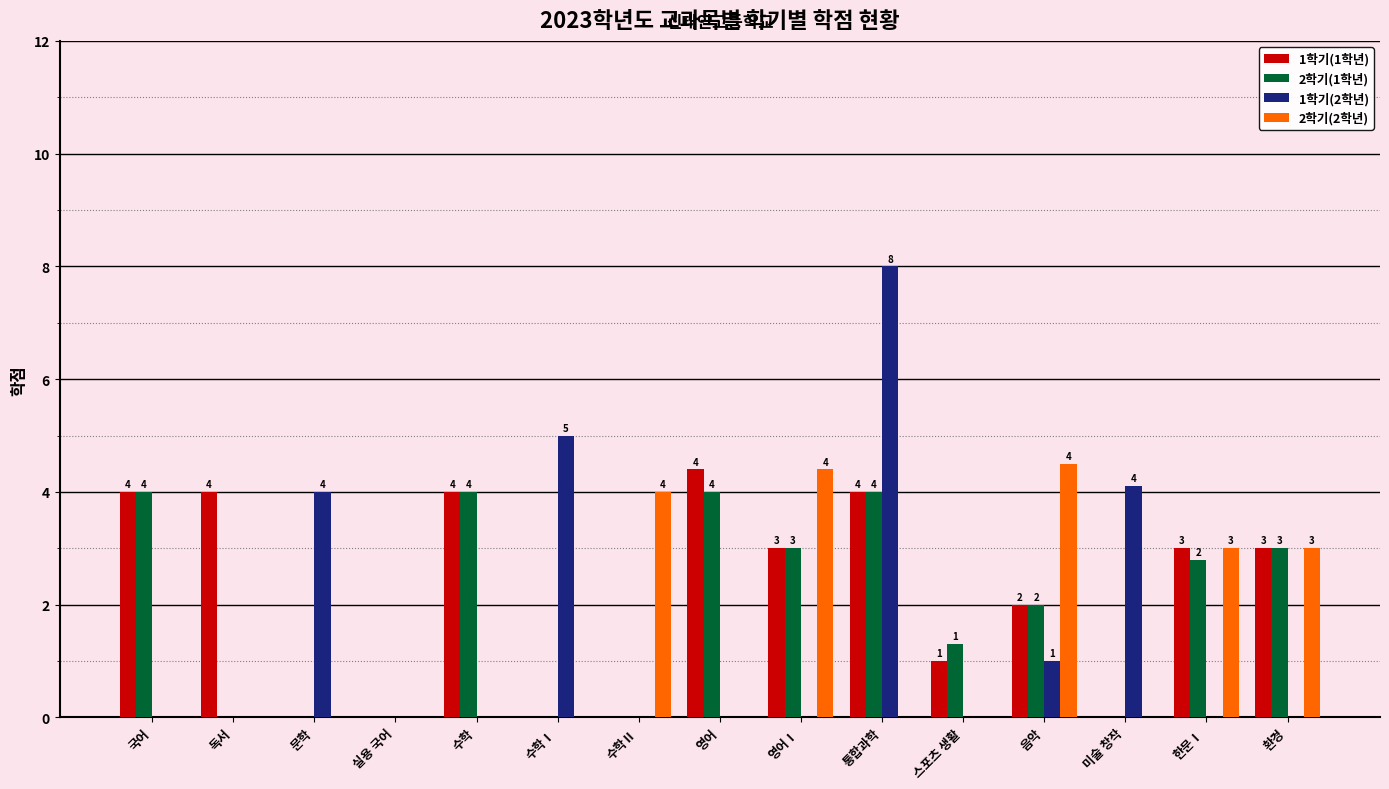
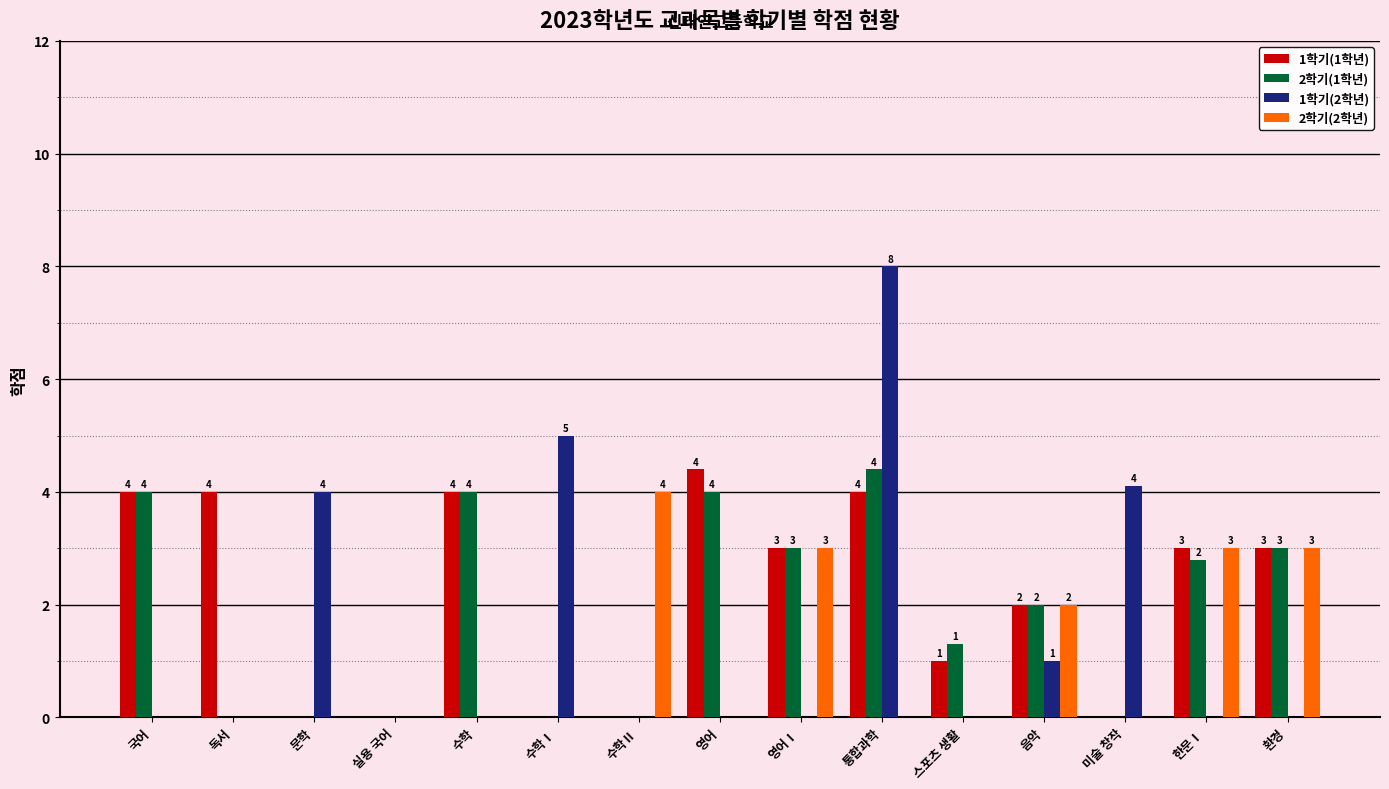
2학기(2학년), 영어Ⅰ: 4 -> 3
2학기(1학년), 통합과학: 4.0 -> 4.4
2학기(2학년), 음악: 4 -> 2
